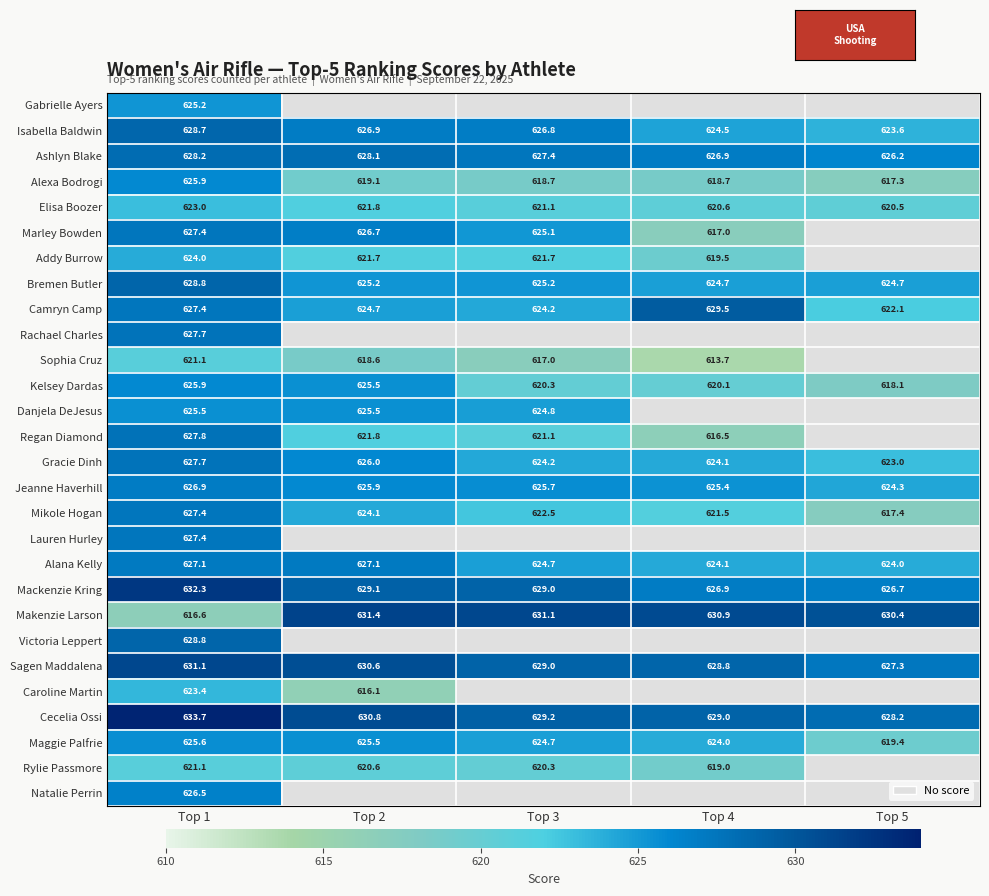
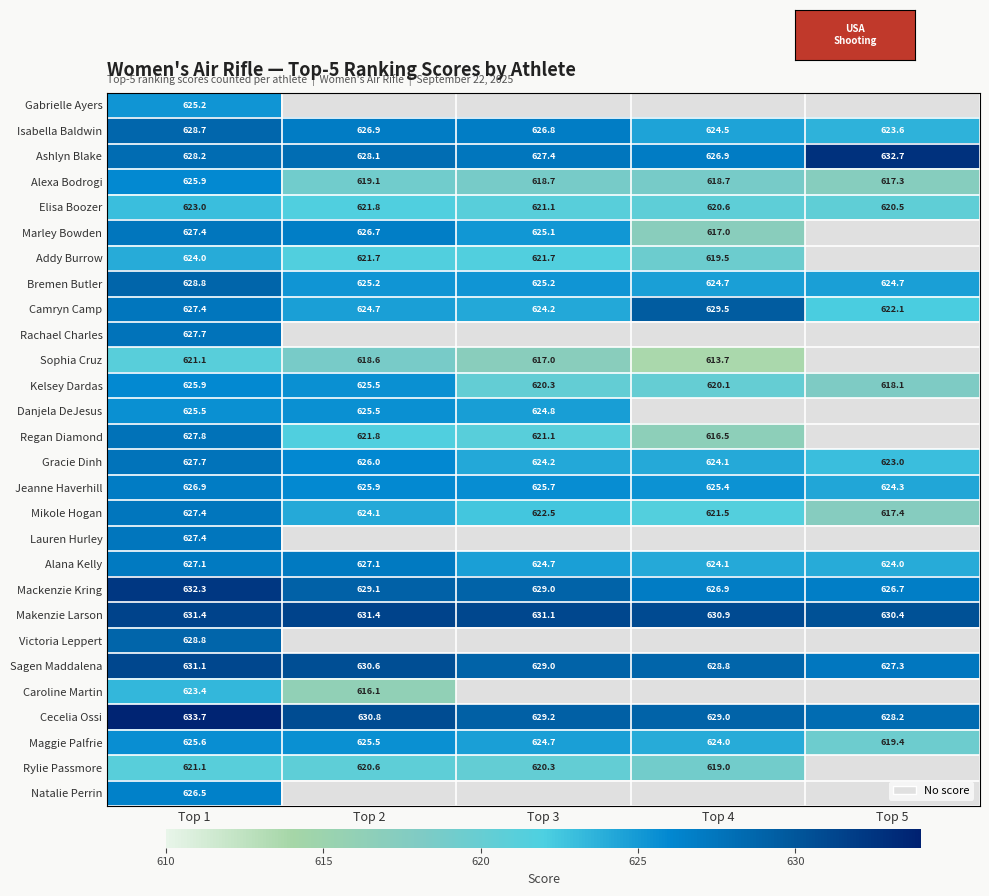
Ashlyn Blake, Top 5: 626.2 -> 632.7
Makenzie Larson, Top 1: 616.6 -> 631.4
